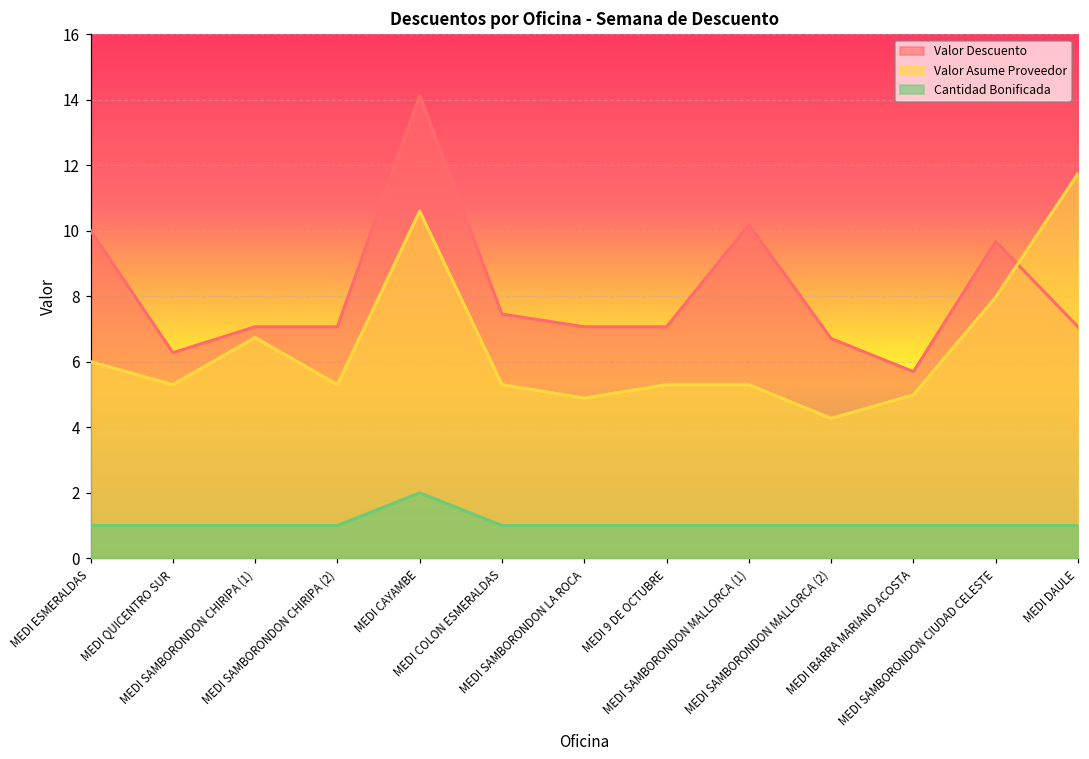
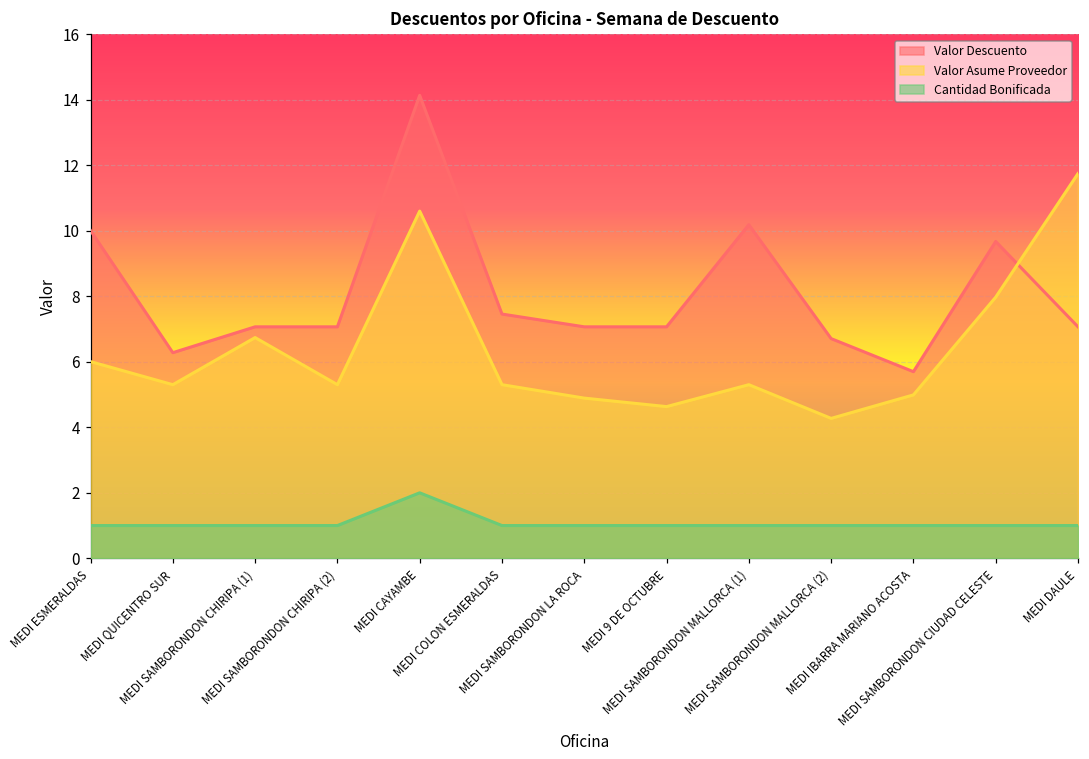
Valor Asume Proveedor, MEDI 9 DE OCTUBRE: 5.3 -> 4.6
